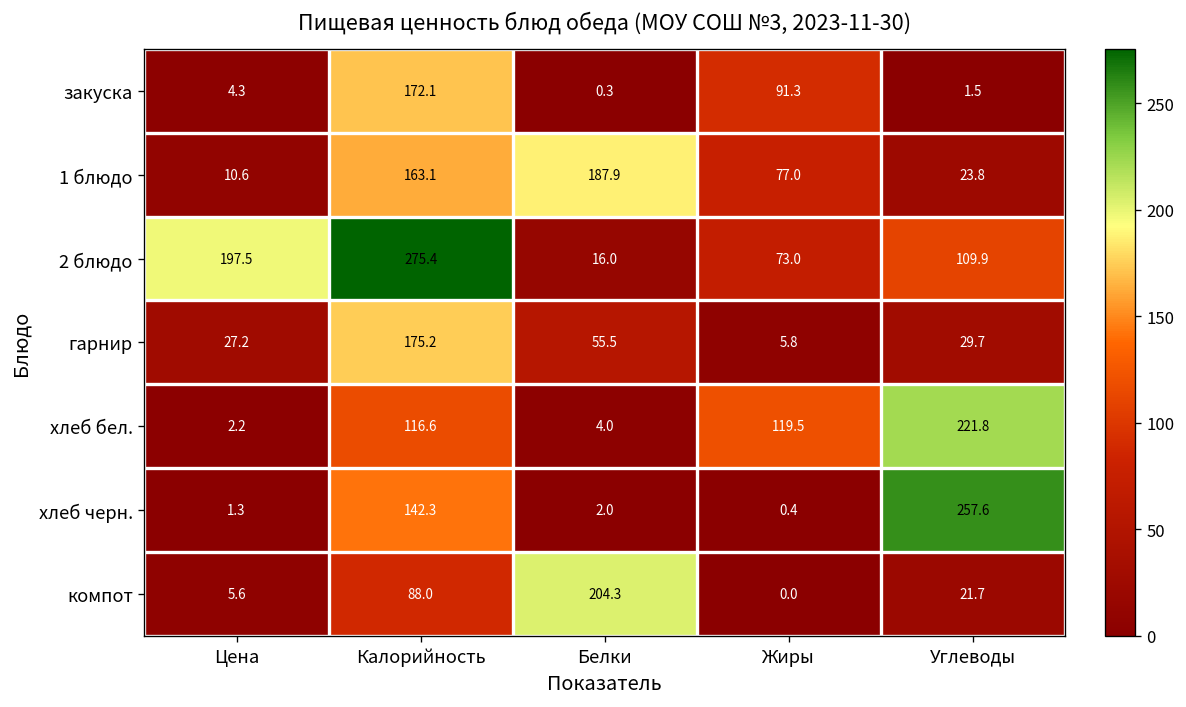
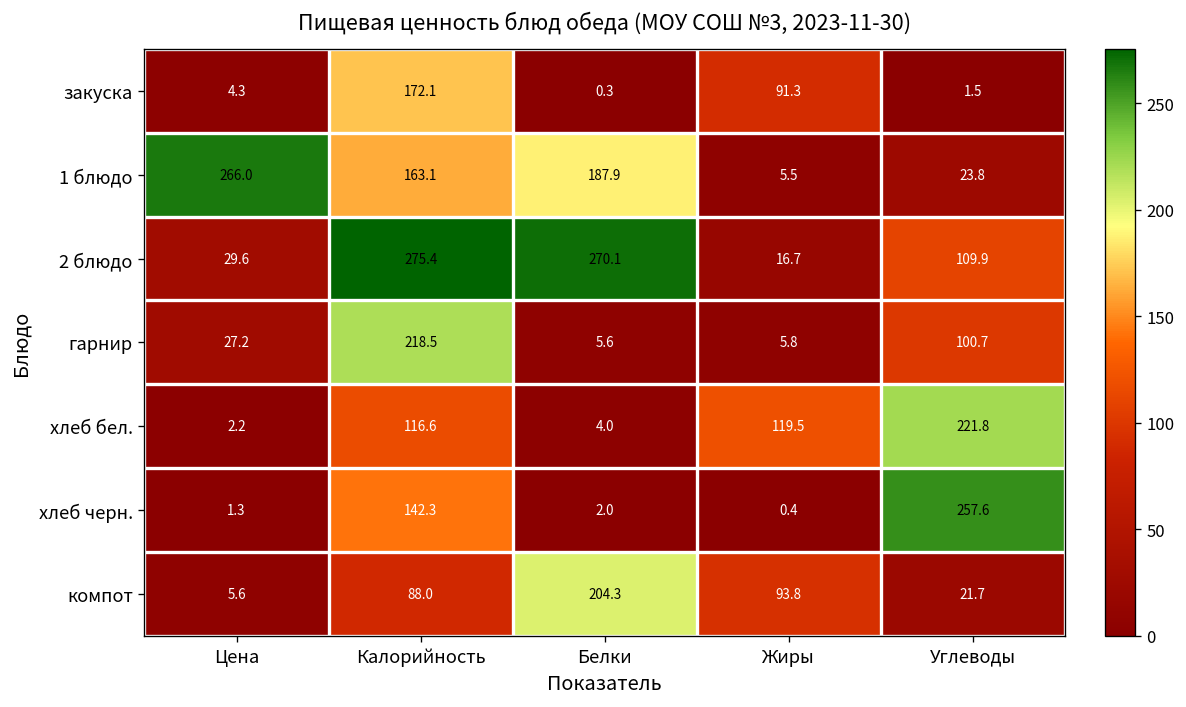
1 блюдо, Цена: 10.6 -> 266.0
1 блюдо, Жиры: 77.0 -> 5.5
2 блюдо, Цена: 197.5 -> 29.6
2 блюдо, Белки: 16.0 -> 270.1
2 блюдо, Жиры: 73.0 -> 16.7
гарнир, Калорийность: 175.2 -> 218.5
гарнир, Белки: 55.5 -> 5.6
гарнир, Углеводы: 29.7 -> 100.7
компот, Жиры: 0.0 -> 93.8
